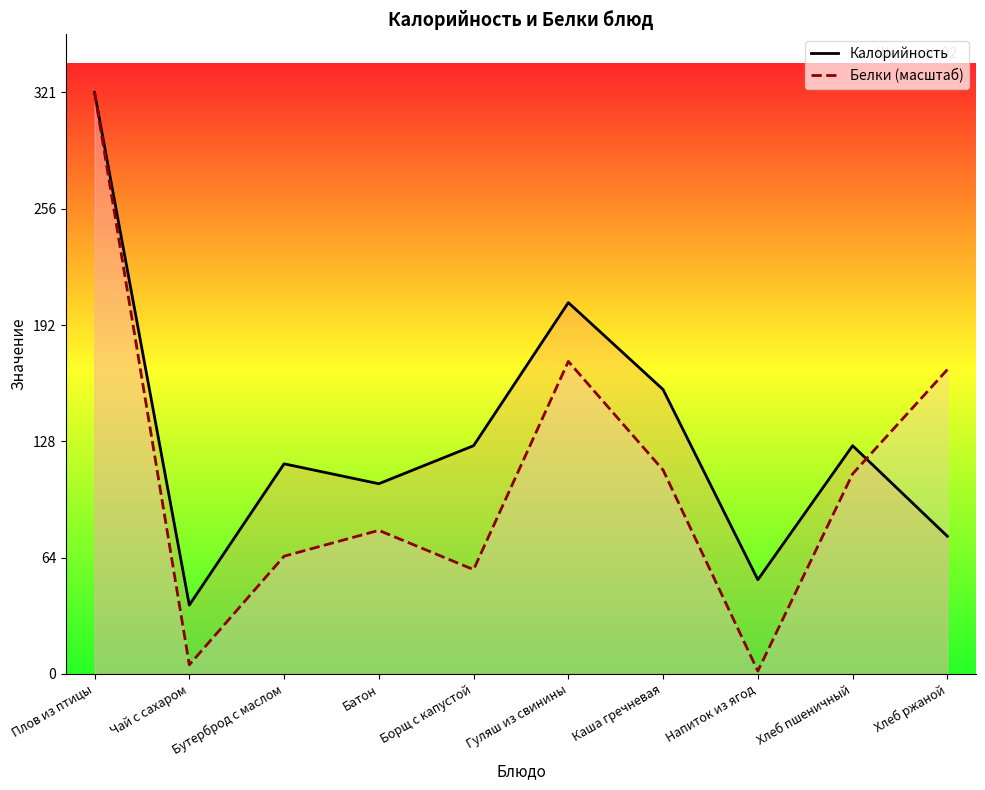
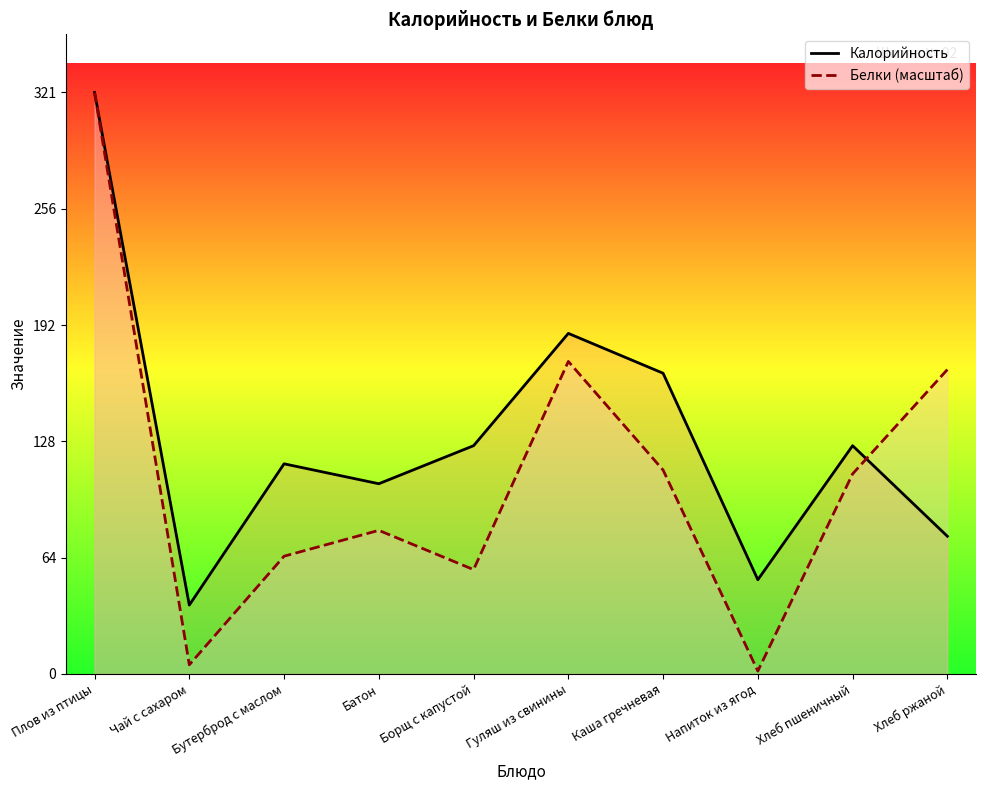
Калорийность, Гуляш из свинины: 205 -> 188
Калорийность, Каша гречневая: 157 -> 166
